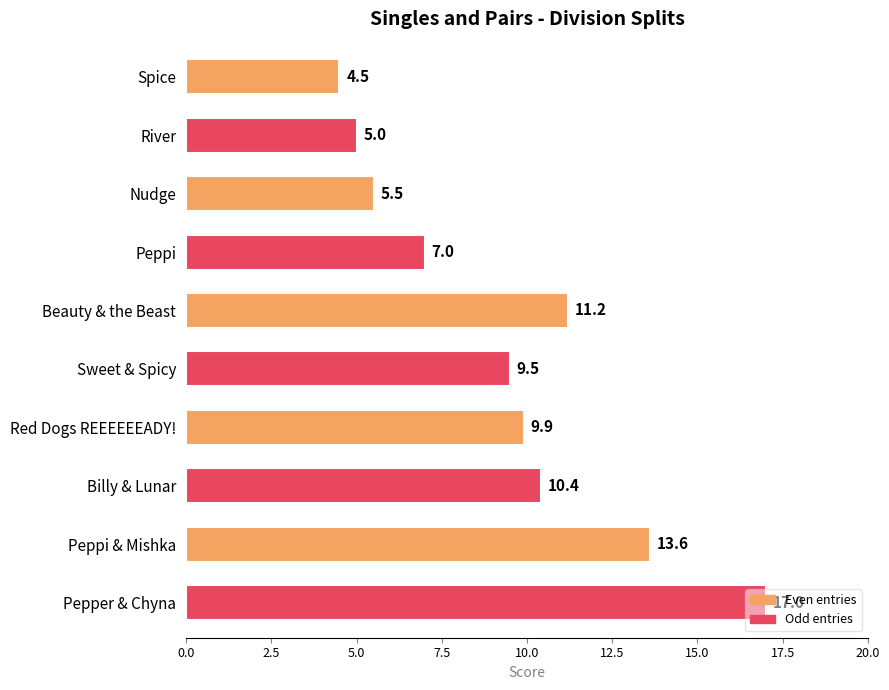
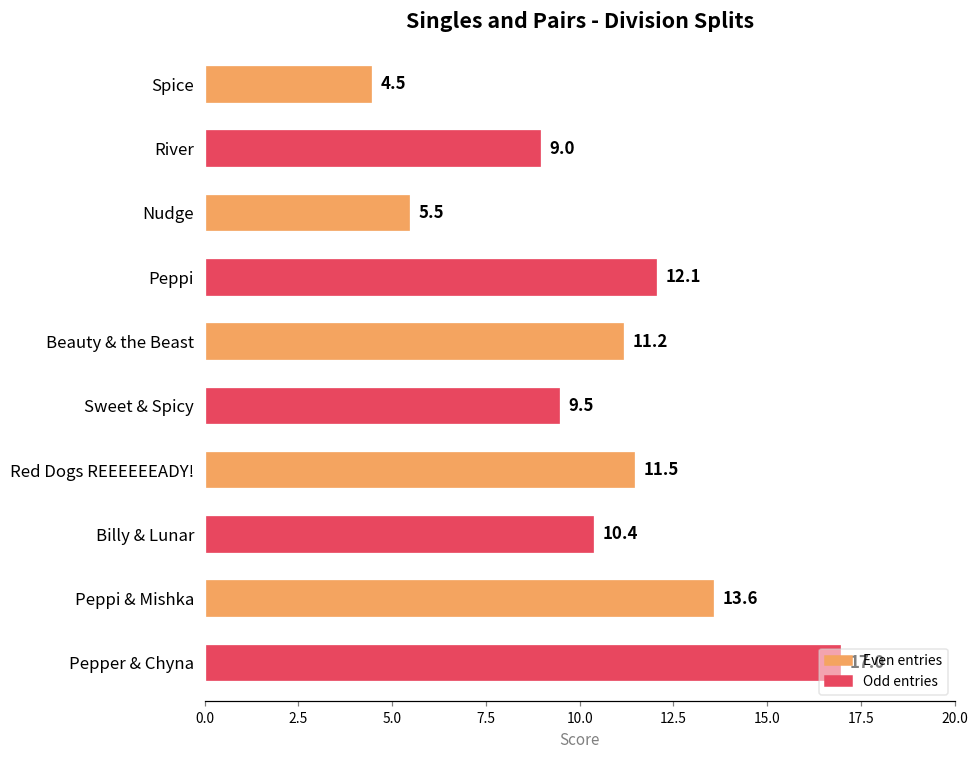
River: 5.0 -> 9.0
Peppi: 7.0 -> 12.1
Red Dogs REEEEEEADY!: 9.9 -> 11.5
